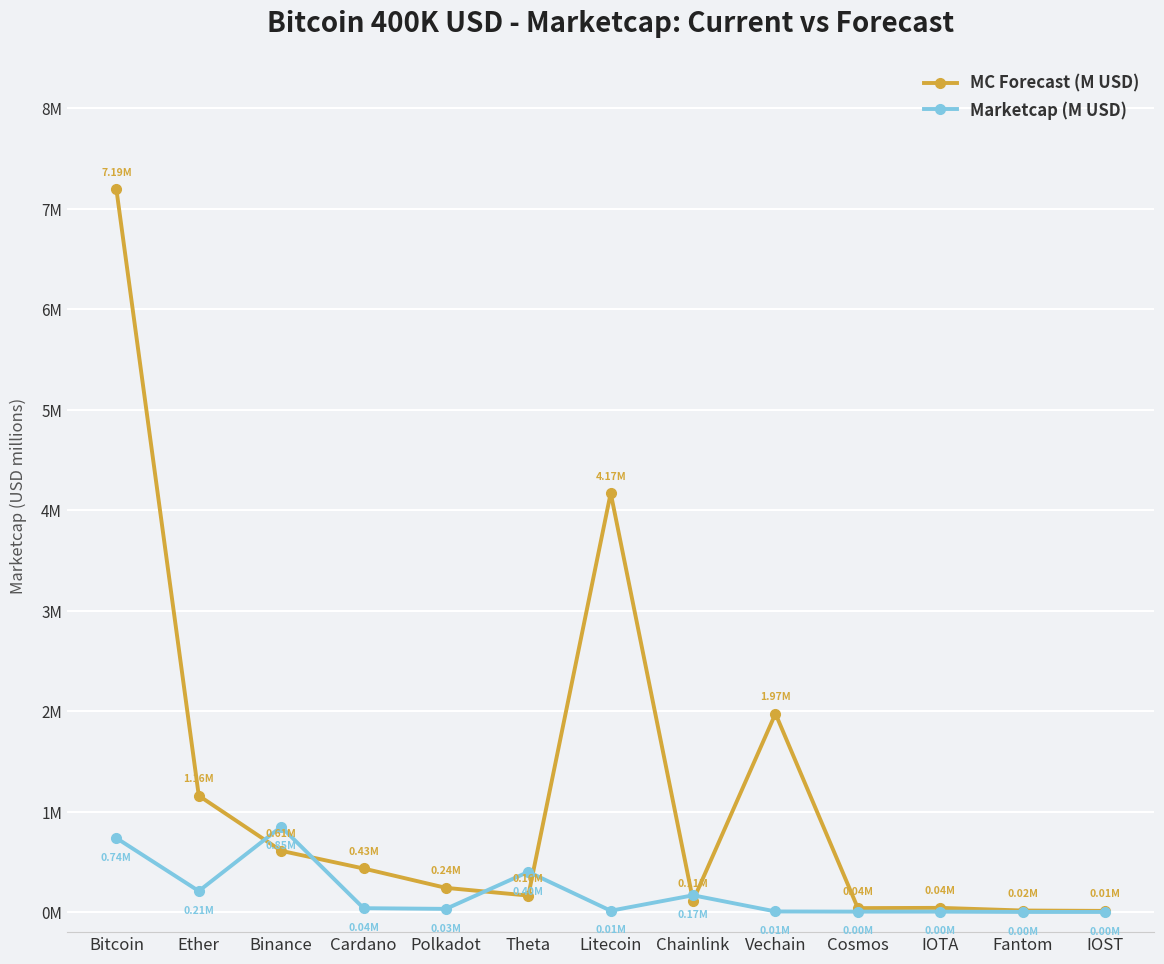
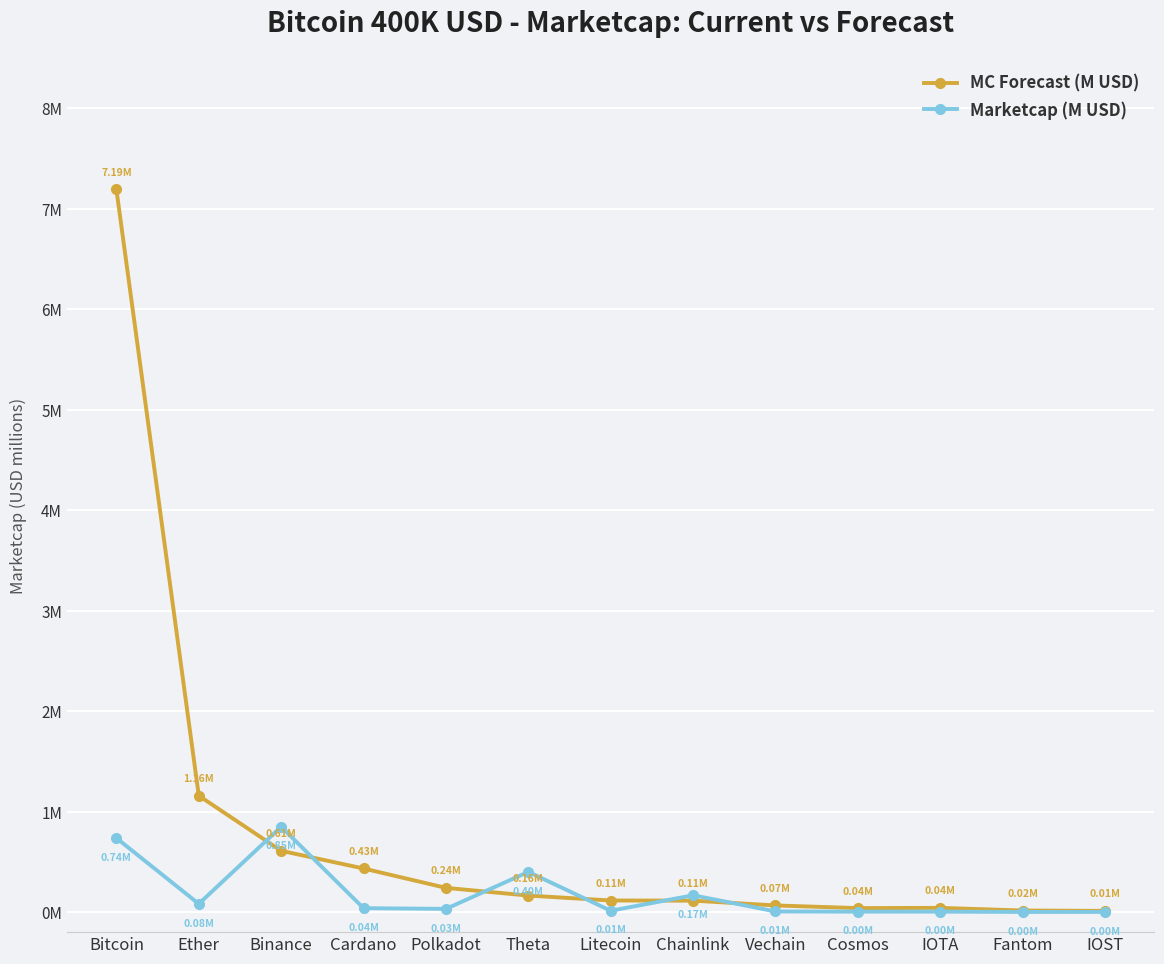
Marketcap (M USD), Ether: 0.21M -> 0.08M
MC Forecast (M USD), Litecoin: 4.17M -> 0.11M
MC Forecast (M USD), Vechain: 1.97M -> 0.07M
